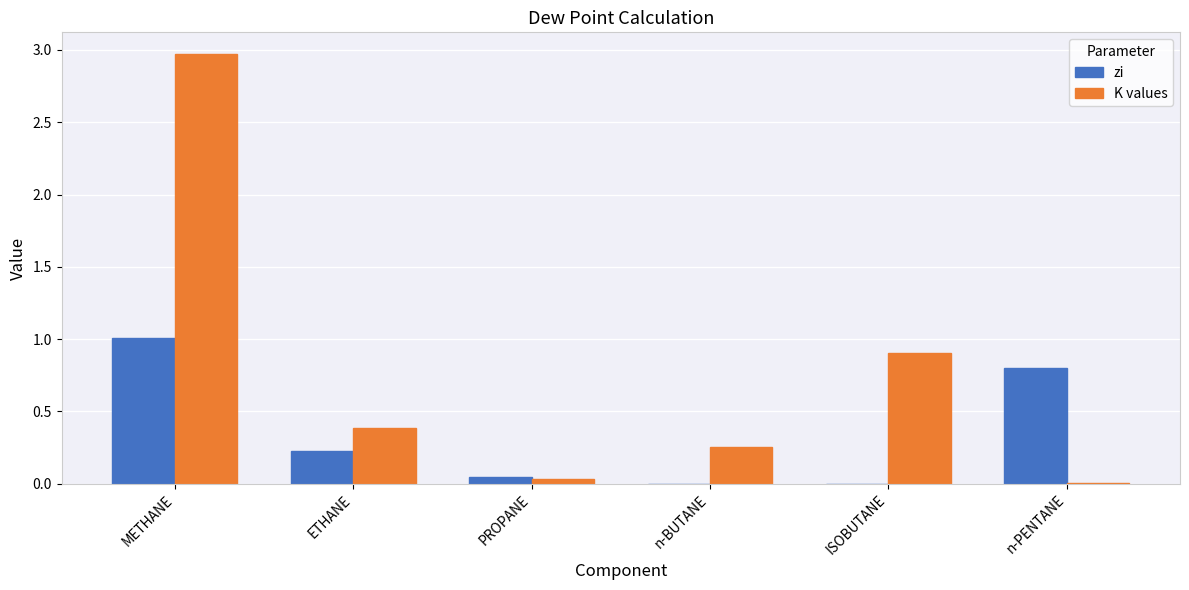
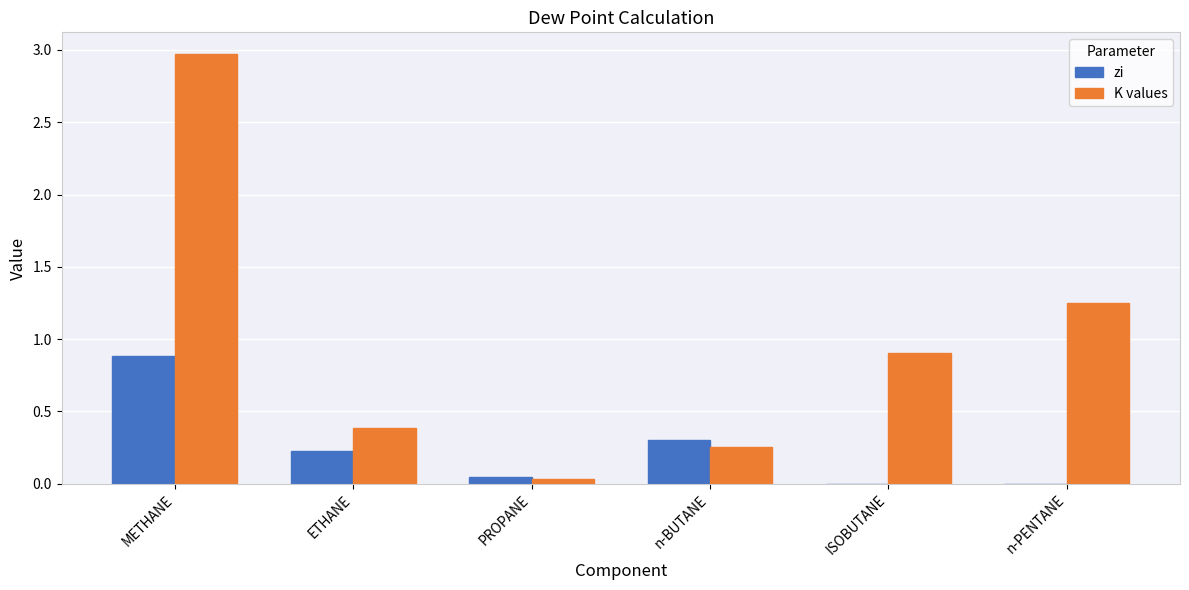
zi, METHANE: 1.01 -> 0.88
zi, n-BUTANE: 0.0 -> 0.3
zi, n-PENTANE: 0.8 -> 0.0
K values, n-PENTANE: 0.01 -> 1.25
